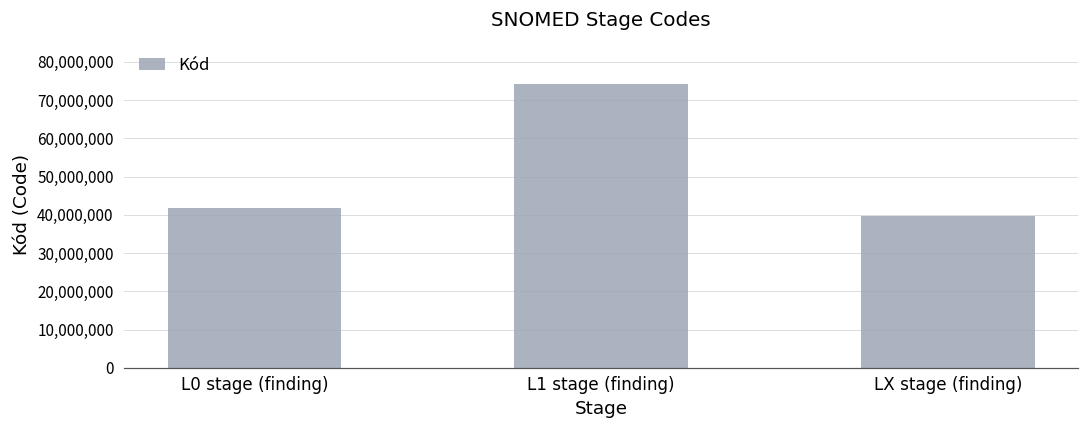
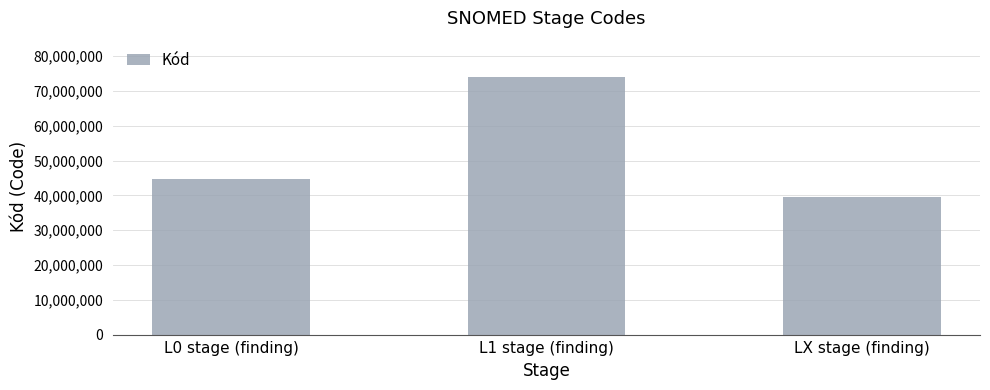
L0 stage (finding): 42,000,000 -> 45,000,000
